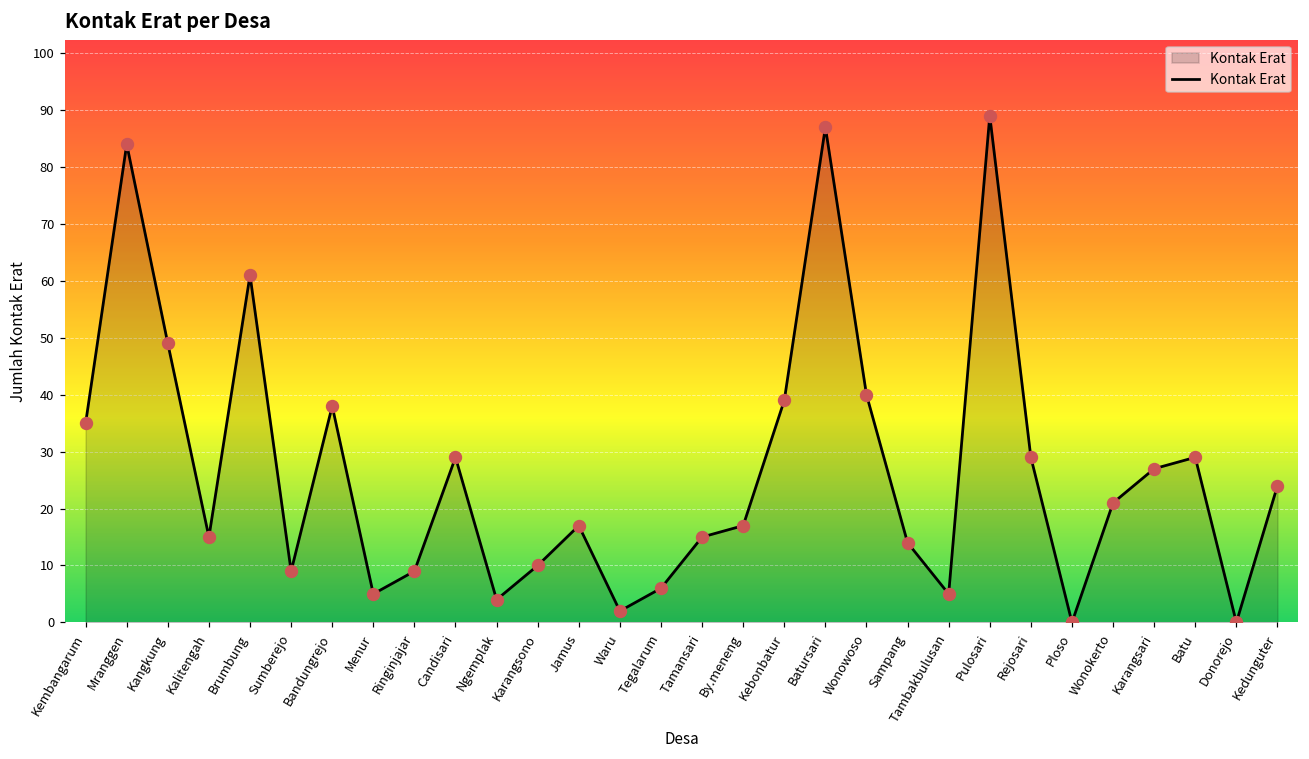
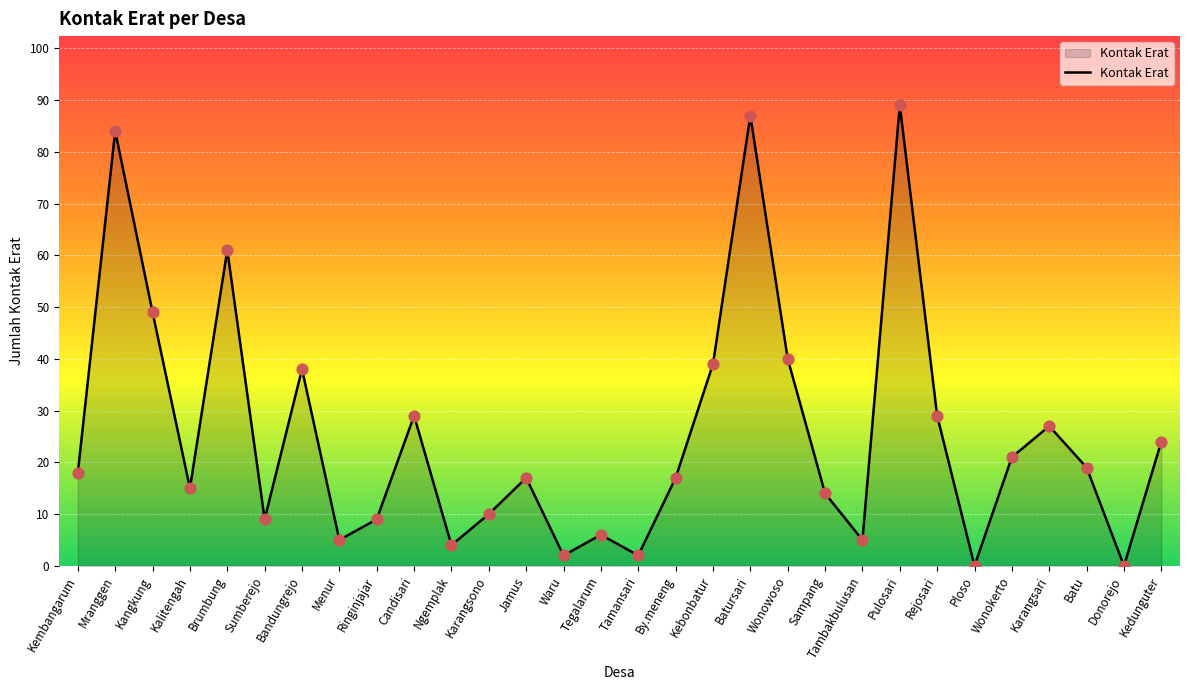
Kembangarum: 35 -> 18
Tamansari: 15 -> 2
Batu: 29 -> 19
